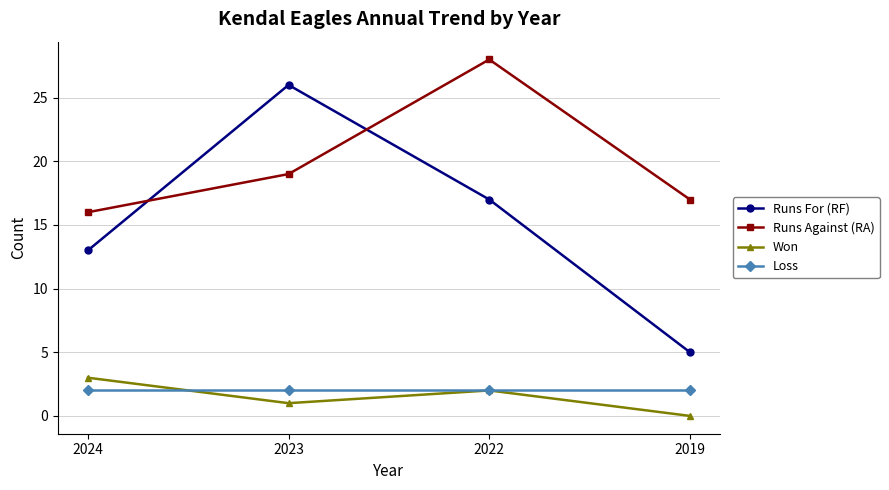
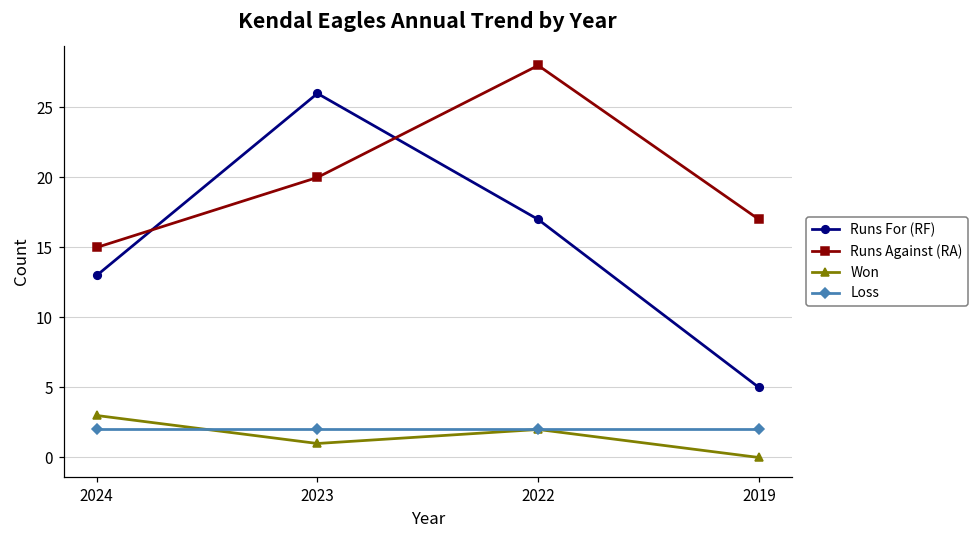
Runs Against (RA), 2024: 16 -> 15
Runs Against (RA), 2023: 19 -> 20
